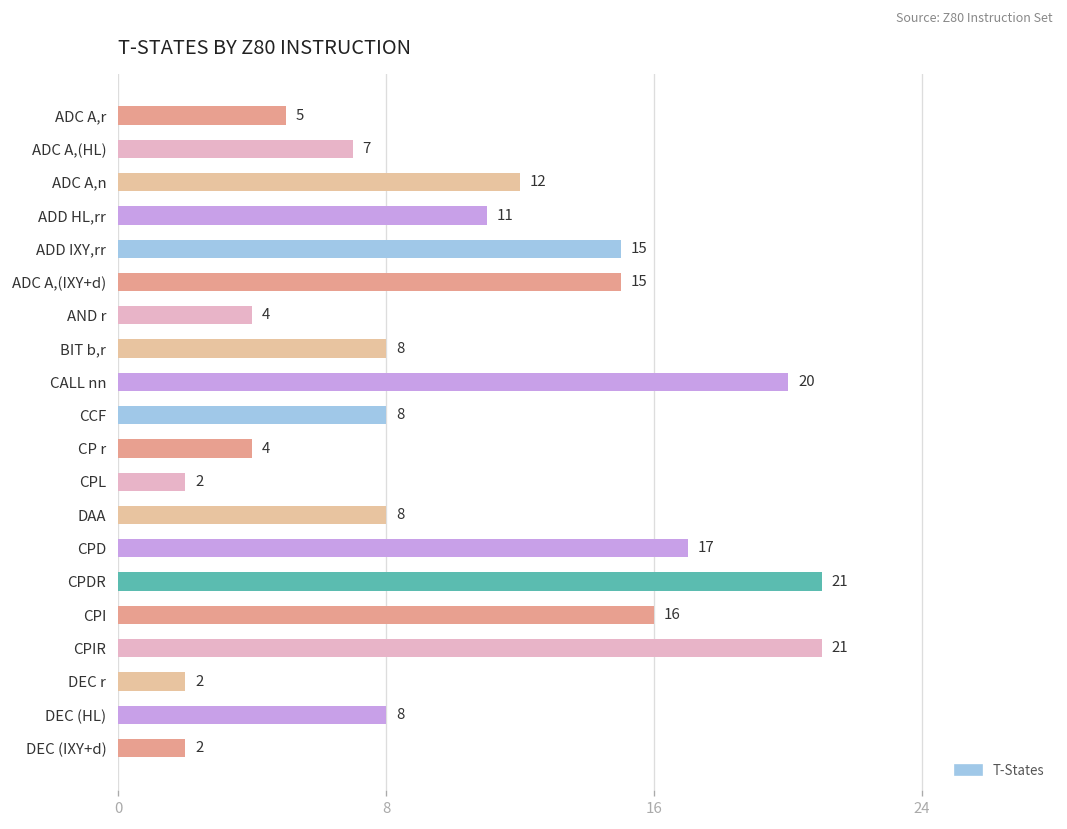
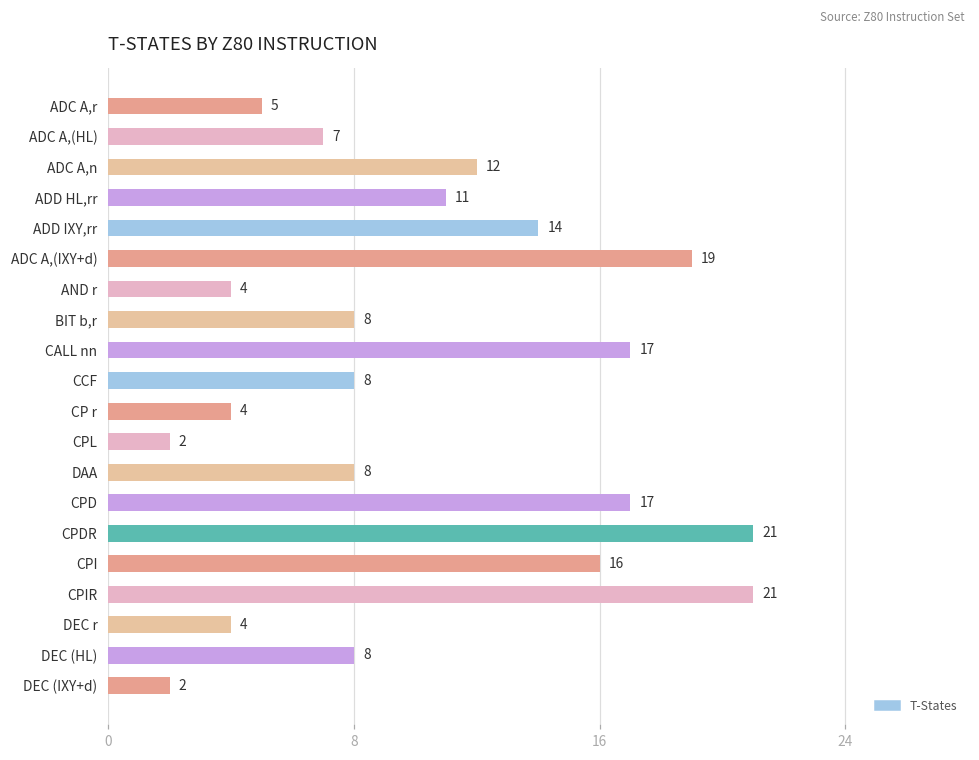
ADD IXY,rr: 15 -> 14
ADC A,(IXY+d): 15 -> 19
CALL nn: 20 -> 17
DEC r: 2 -> 4
